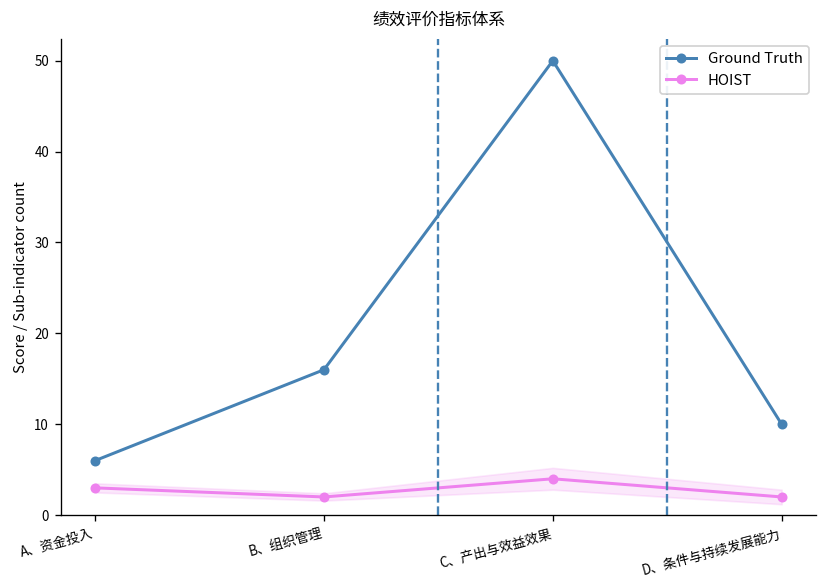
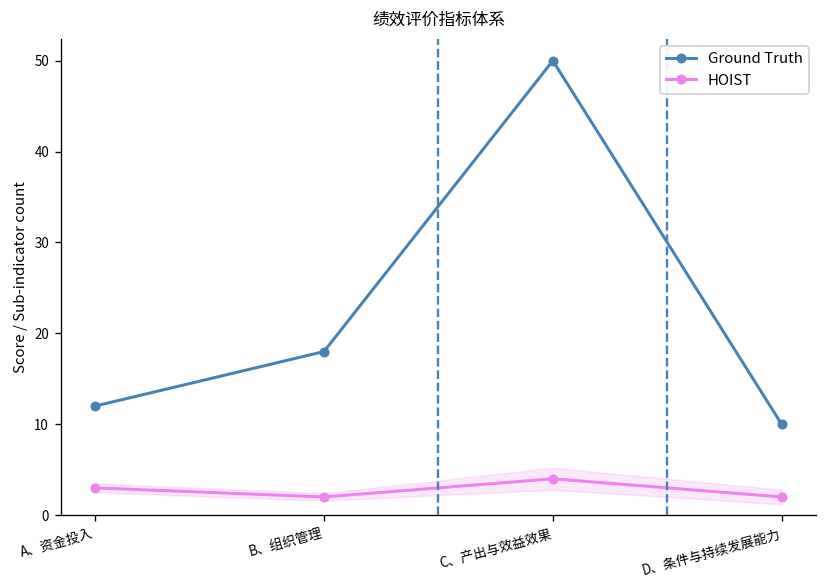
Ground Truth, A、资金投入: 6 -> 12
Ground Truth, B、组织管理: 16 -> 18
